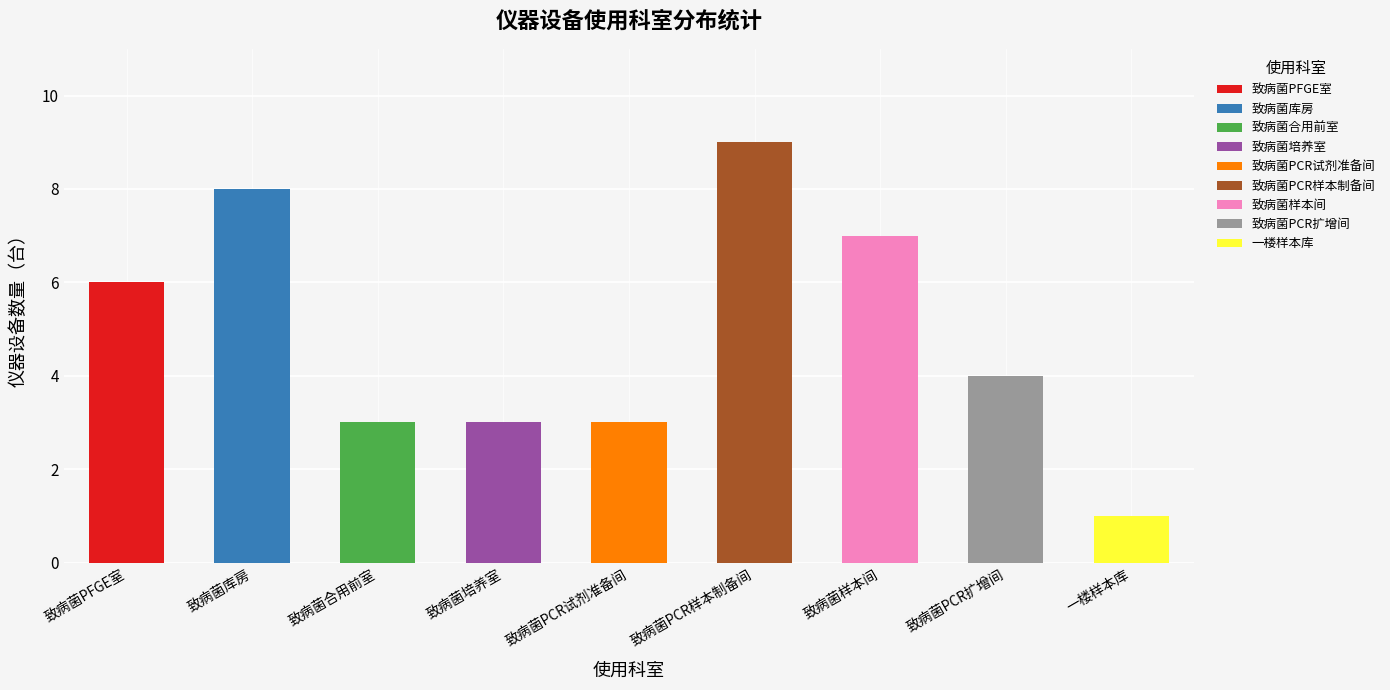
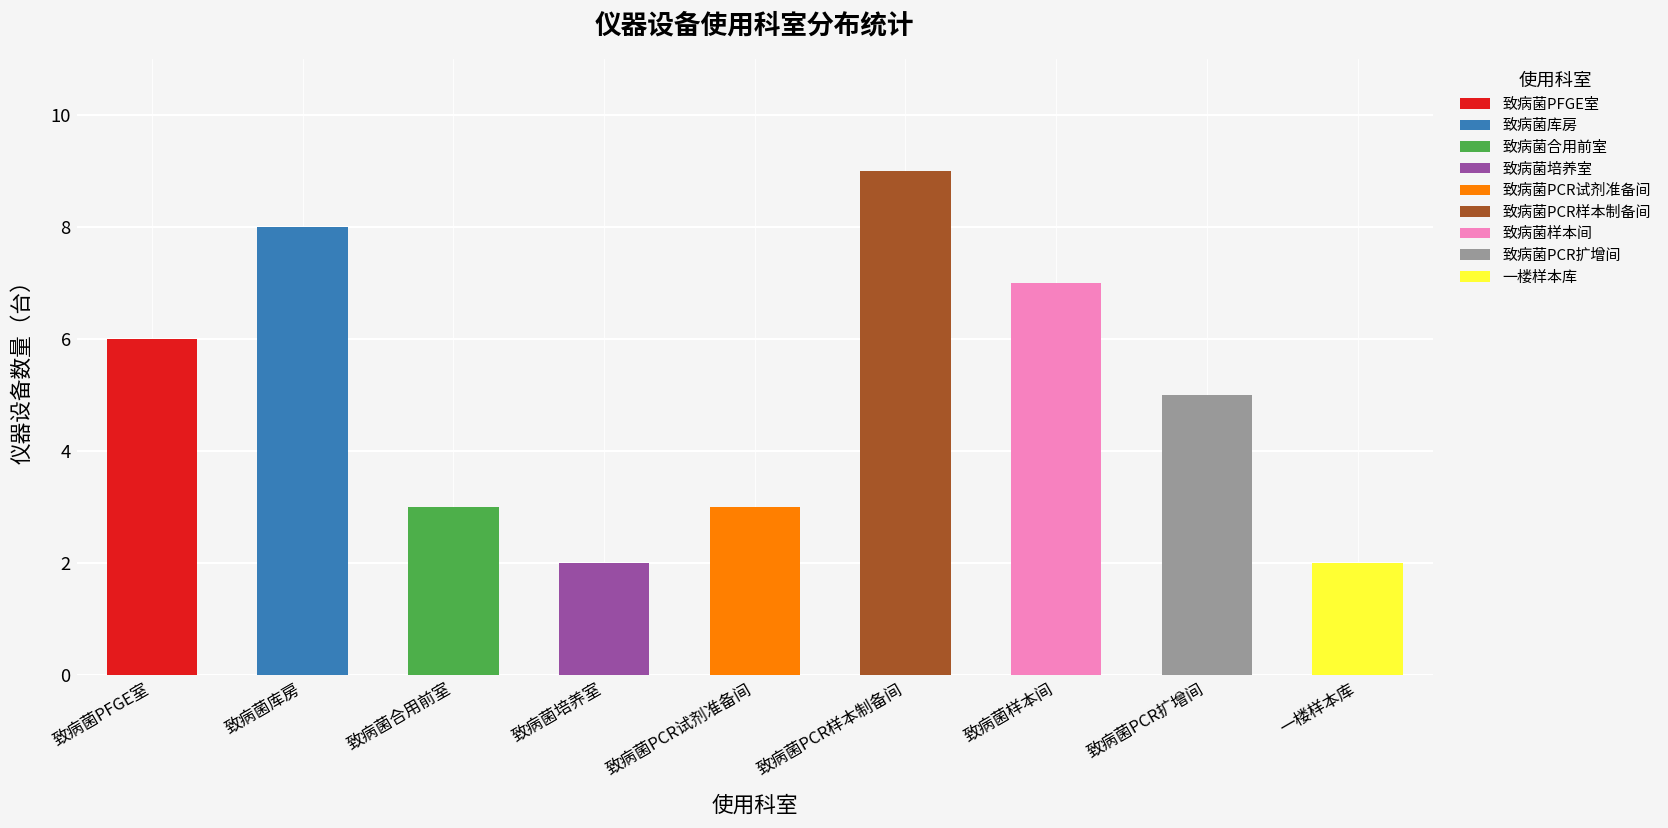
致病菌培养室: 3 -> 2
致病菌PCR扩增间: 4 -> 5
一楼样本库: 1 -> 2
